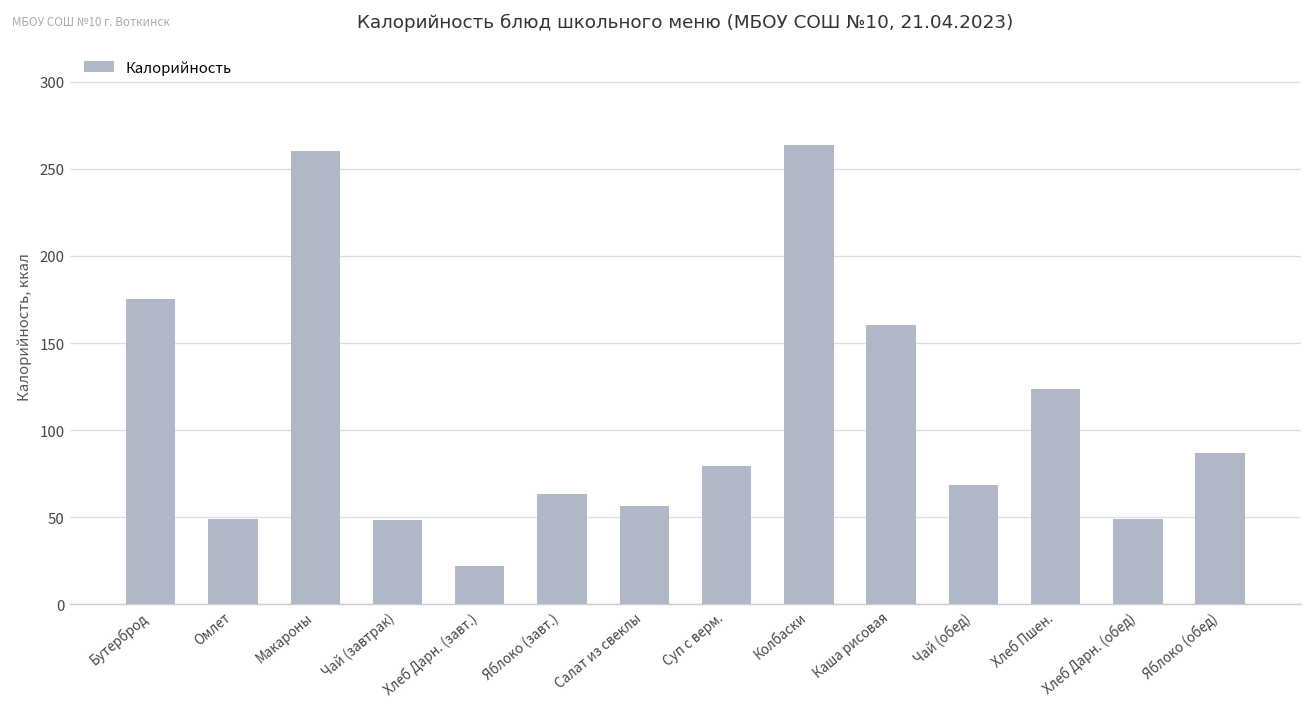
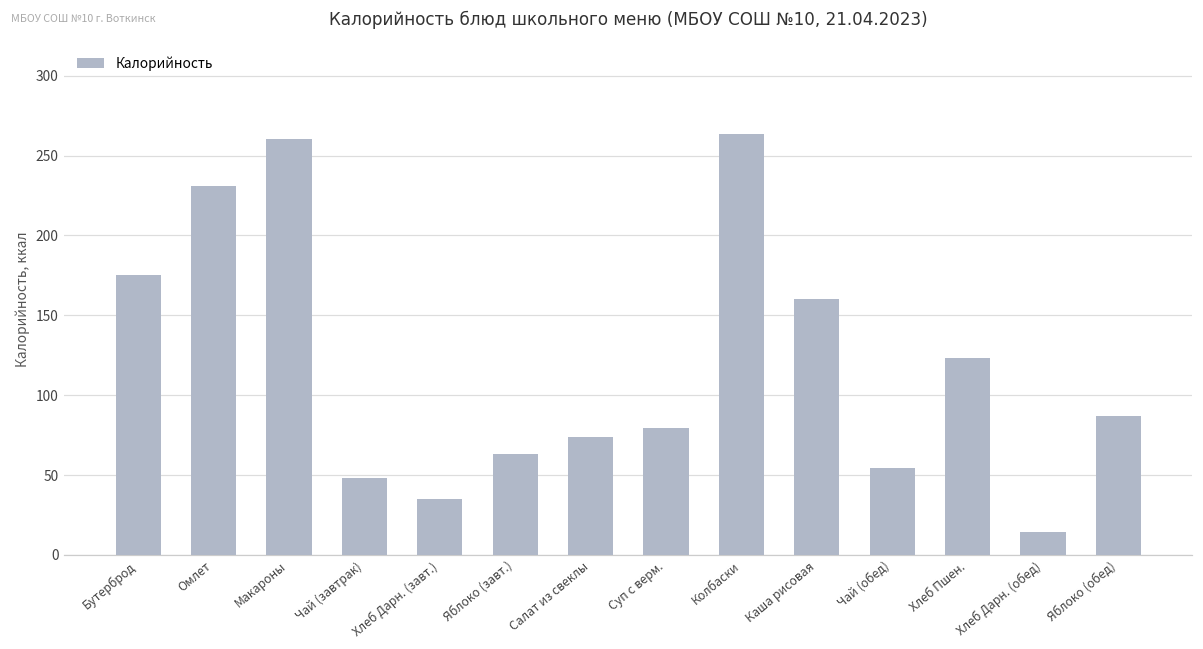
Омлет: 49 -> 231
Хлеб Дарн. (завт.): 22 -> 35
Салат из свеклы: 56 -> 74
Чай (обед): 69 -> 55
Хлеб Дарн. (обед): 49 -> 14
